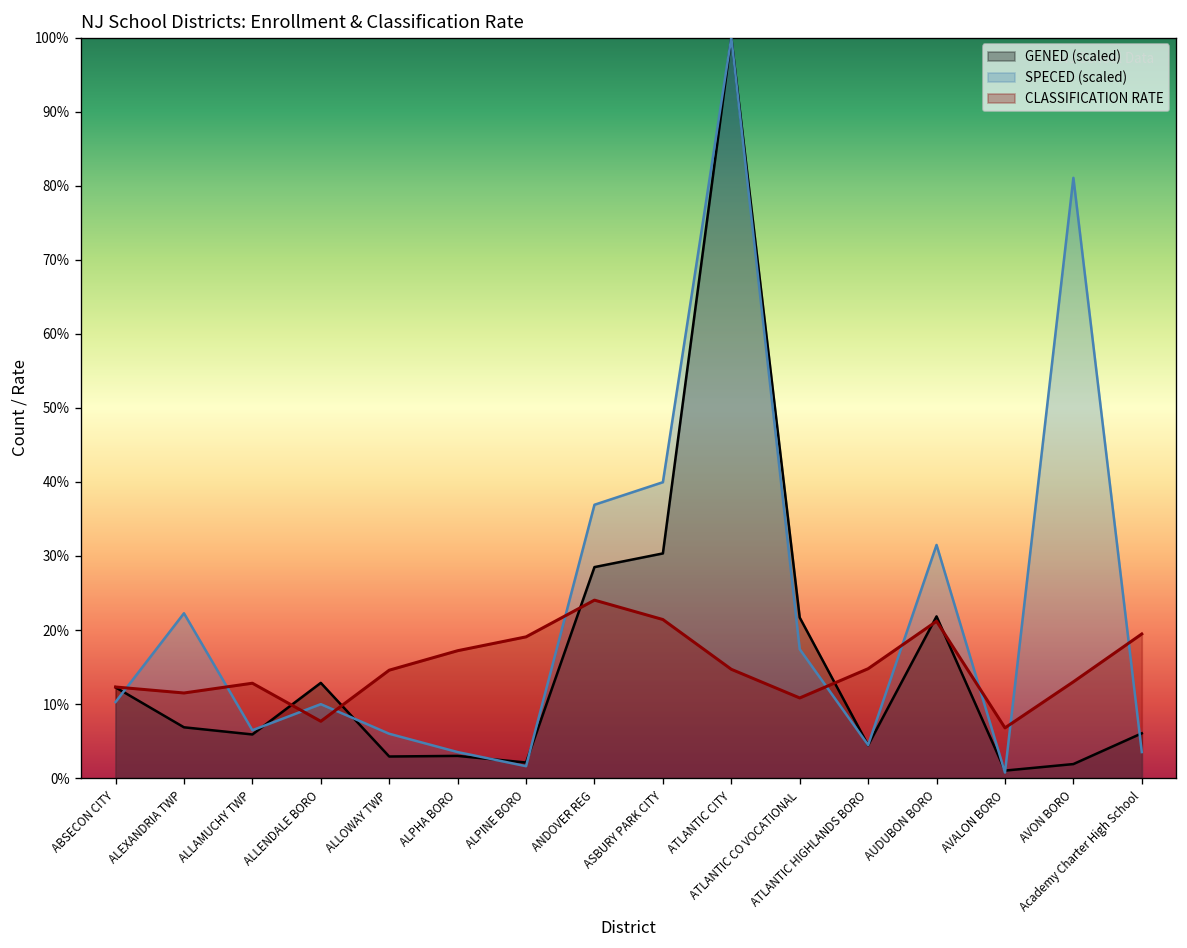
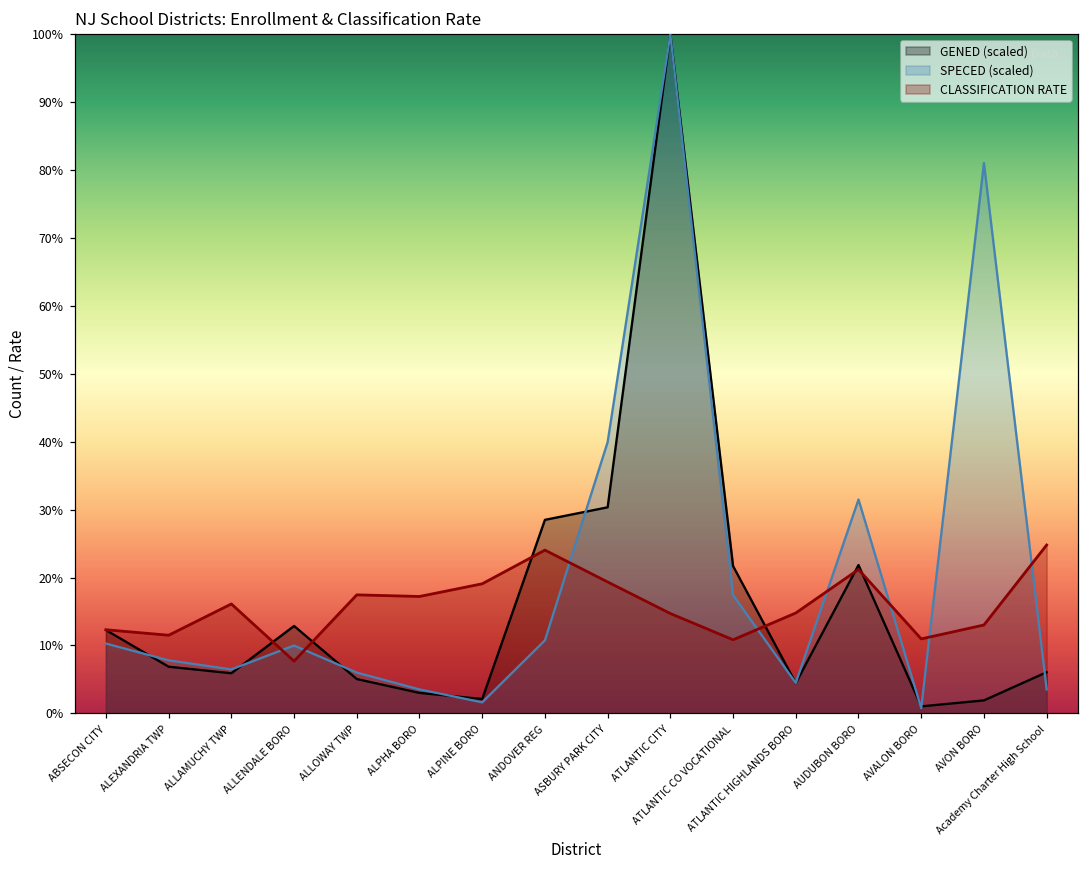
SPECED (scaled), ALEXANDRIA TWP: 22% -> 8%
CLASSIFICATION RATE, ALLAMUCHY TWP: 13% -> 16%
GENED (scaled), ALLOWAY TWP: 3% -> 5%
CLASSIFICATION RATE, ALLOWAY TWP: 15% -> 17%
SPECED (scaled), ANDOVER REG: 37% -> 11%
CLASSIFICATION RATE, ASBURY PARK CITY: 21% -> 19%
CLASSIFICATION RATE, AVALON BORO: 7% -> 11%
CLASSIFICATION RATE, Academy Charter High School: 19% -> 25%
